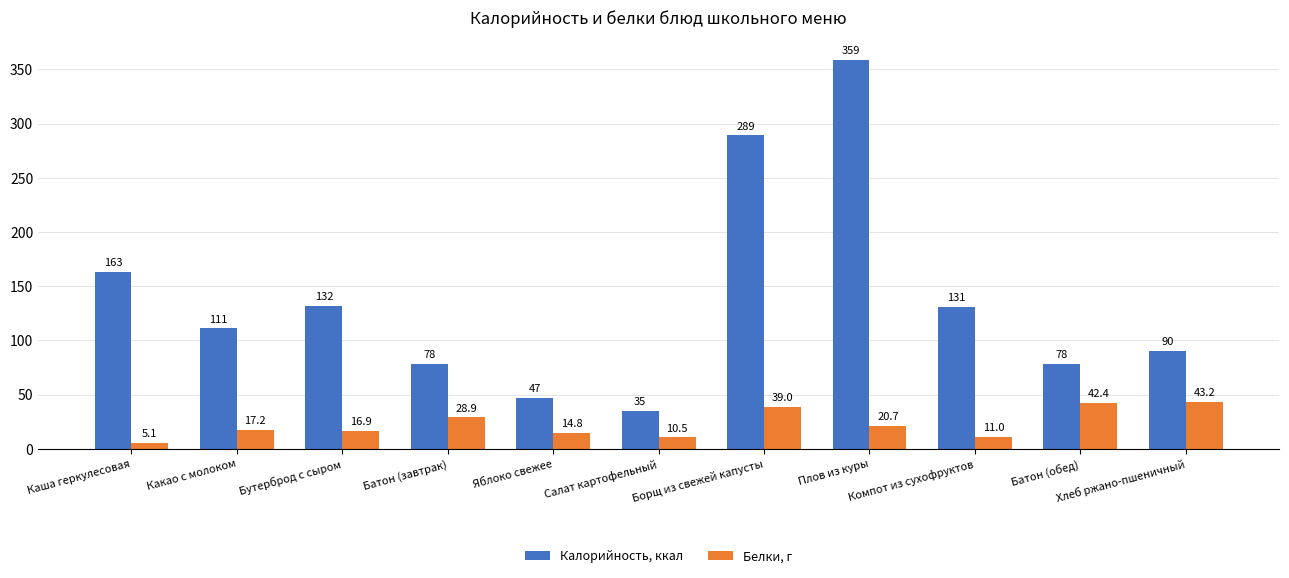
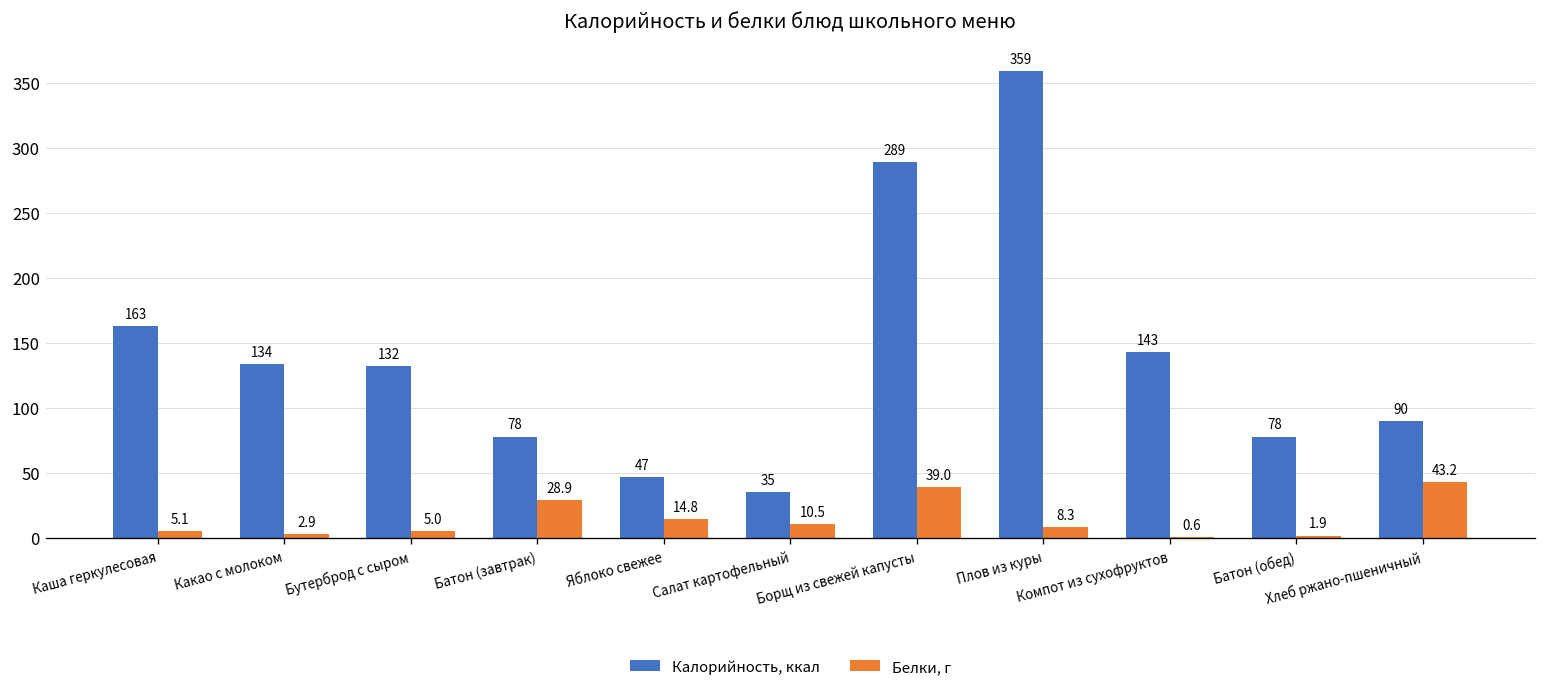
Калорийность, ккал, Какао с молоком: 111 -> 134
Белки, г, Какао с молоком: 17.2 -> 2.9
Белки, г, Бутерброд с сыром: 16.9 -> 5.0
Белки, г, Плов из куры: 20.7 -> 8.3
Калорийность, ккал, Компот из сухофруктов: 131 -> 143
Белки, г, Компот из сухофруктов: 11.0 -> 0.6
Белки, г, Батон (обед): 42.4 -> 1.9
